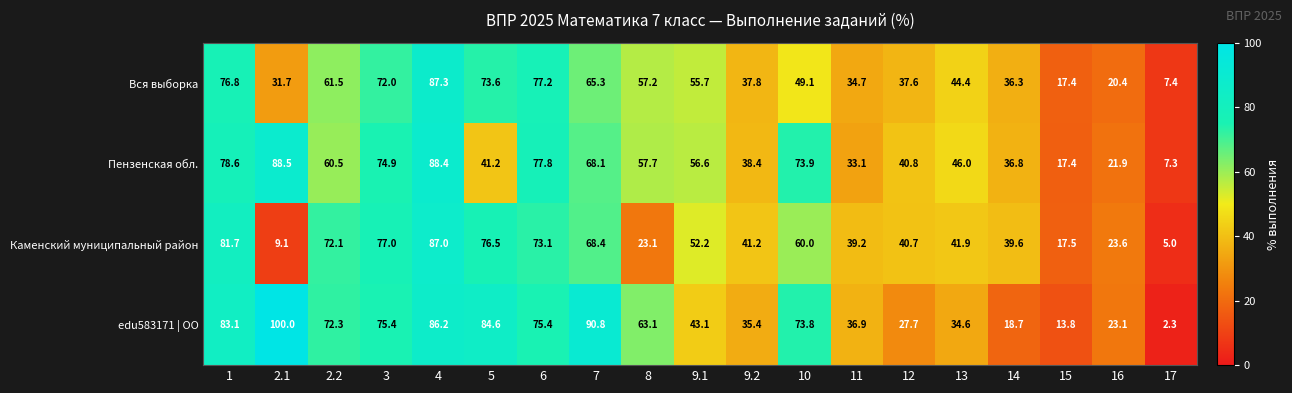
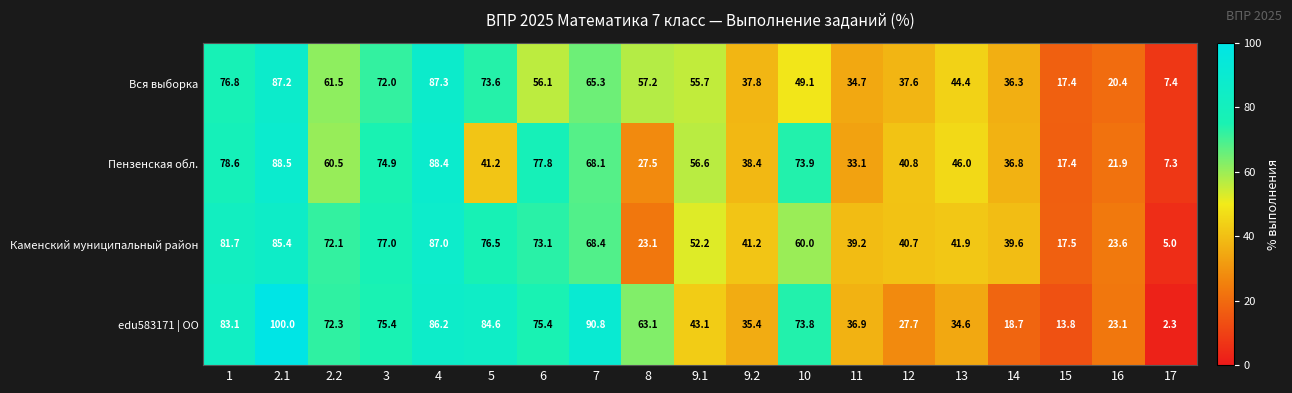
Вся выборка, 2.1: 31.7 -> 87.2
Вся выборка, 6: 77.2 -> 56.1
Пензенская обл., 8: 57.7 -> 27.5
Каменский муниципальный район, 2.1: 9.1 -> 85.4
